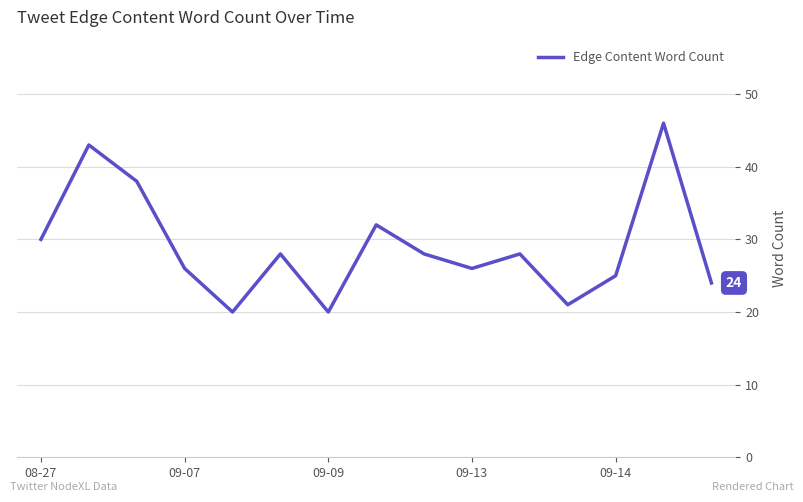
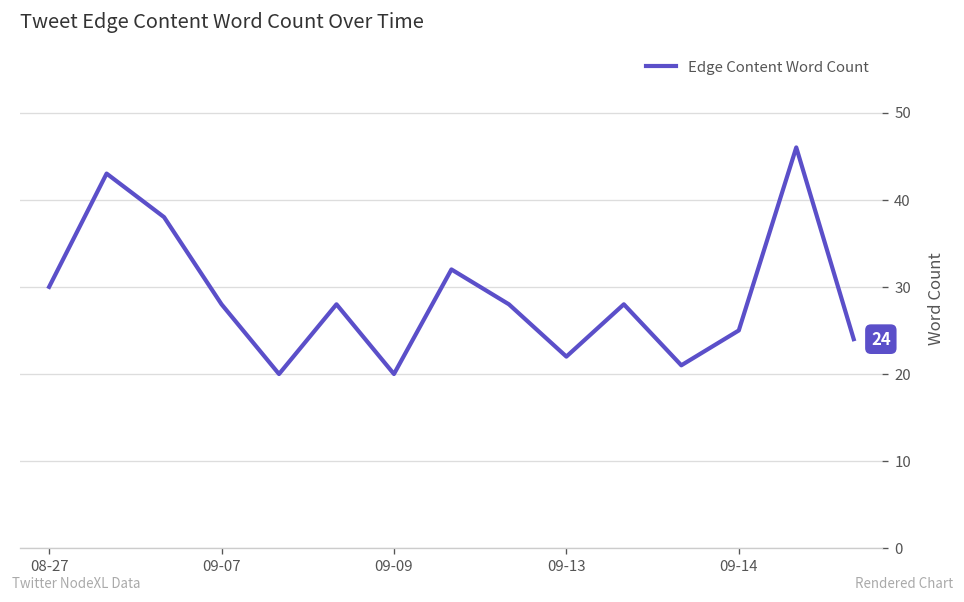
09-07: 26 -> 28
09-13: 26 -> 22
